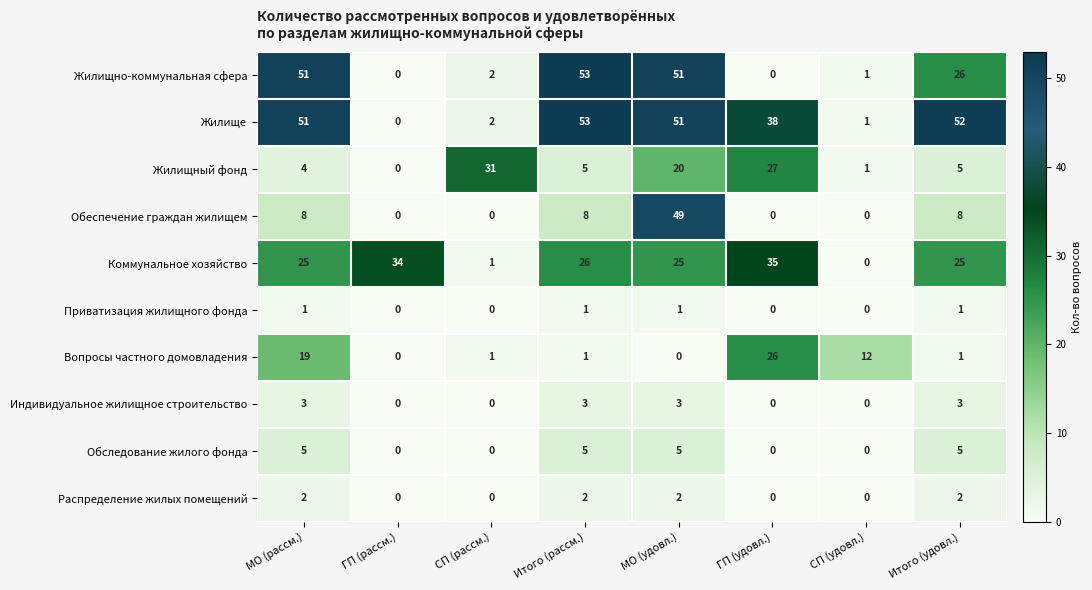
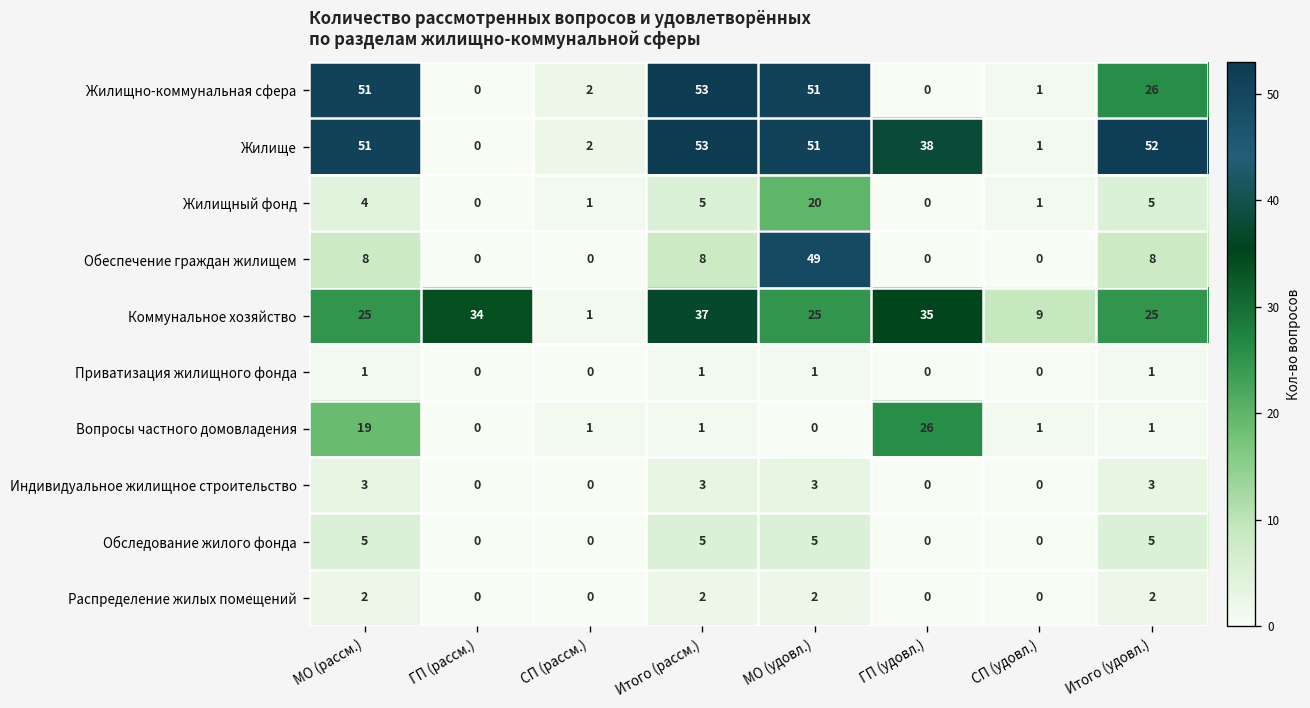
Жилищный фонд, СП (рассм.): 31 -> 1
Жилищный фонд, ГП (удовл.): 27 -> 0
Коммунальное хозяйство, Итого (рассм.): 26 -> 37
Коммунальное хозяйство, СП (удовл.): 0 -> 9
Вопросы частного домовладения, СП (удовл.): 12 -> 1
